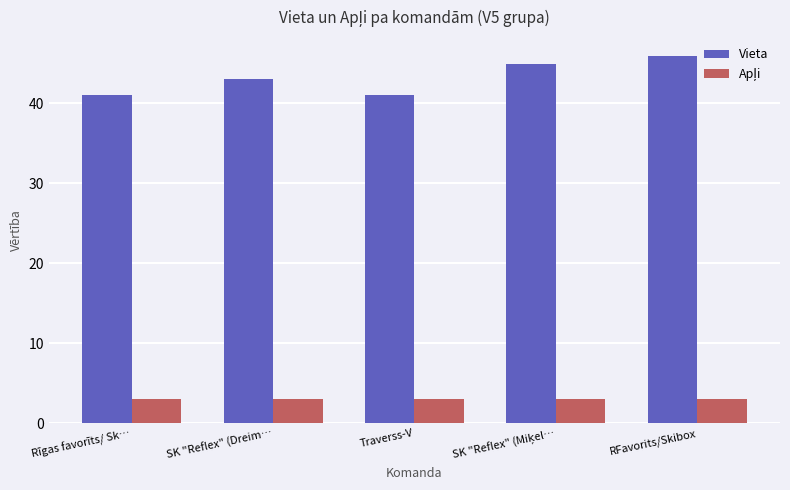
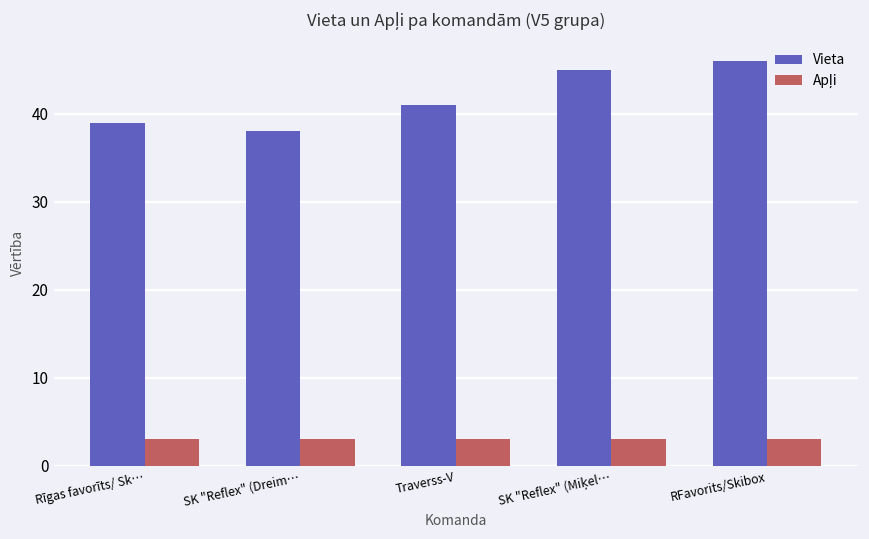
Vieta, Rīgas favorīts/ Sk…: 41 -> 39
Vieta, SK "Reflex" (Dreim…: 43 -> 38
